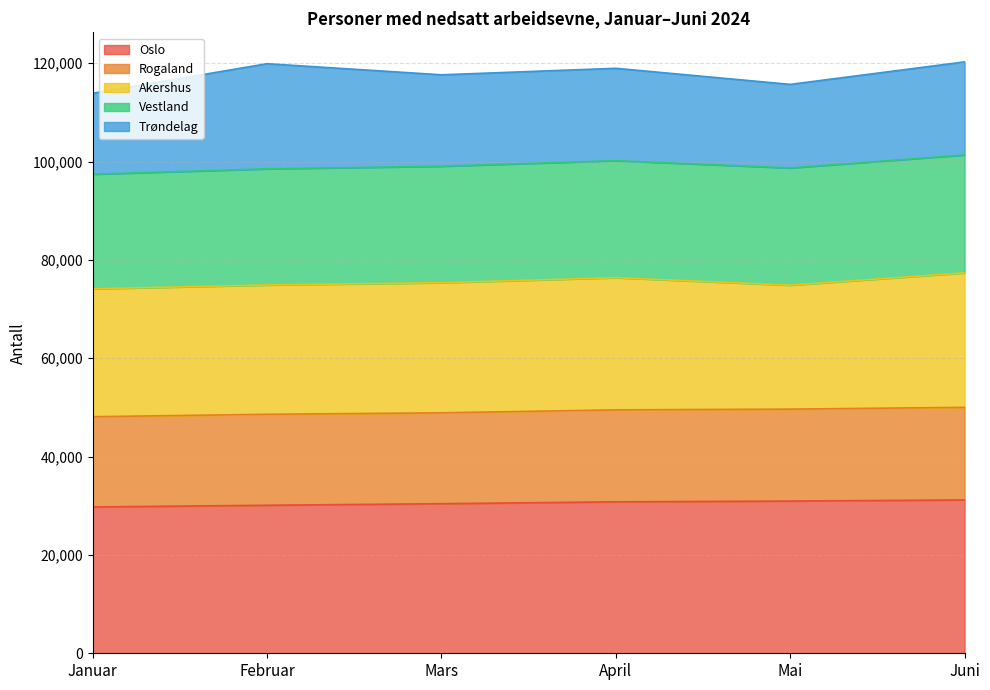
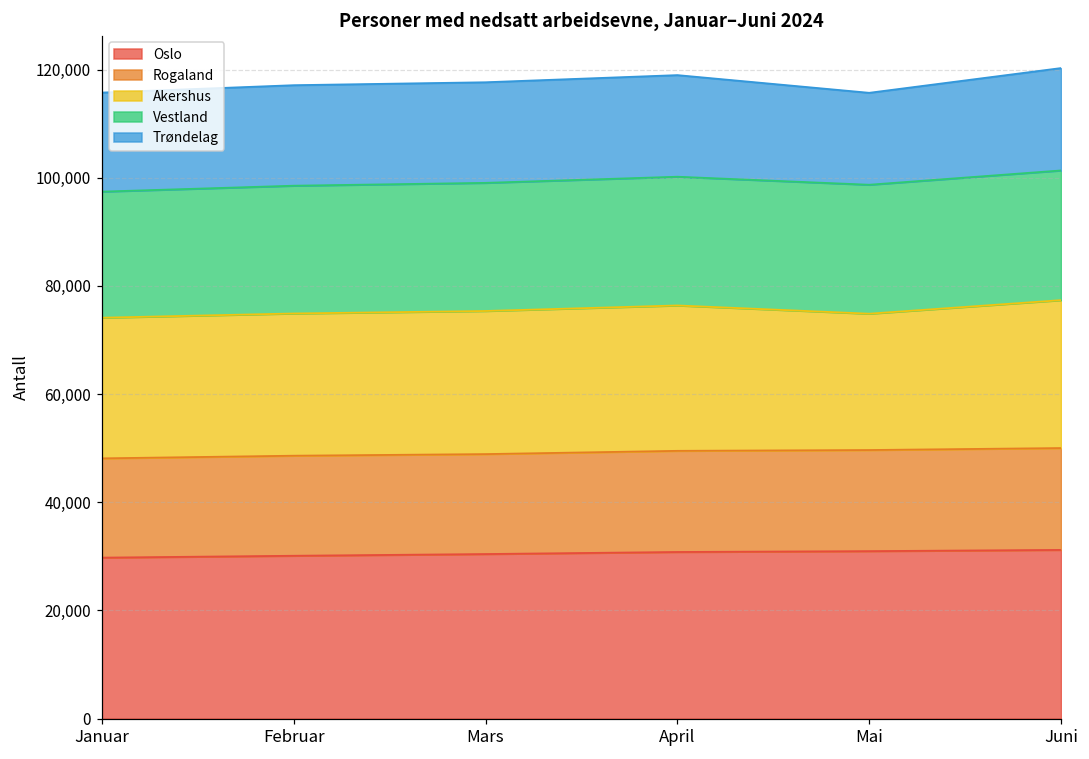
Trøndelag, Januar: 16,000 -> 18,000
Trøndelag, Februar: 21,000 -> 19,000
